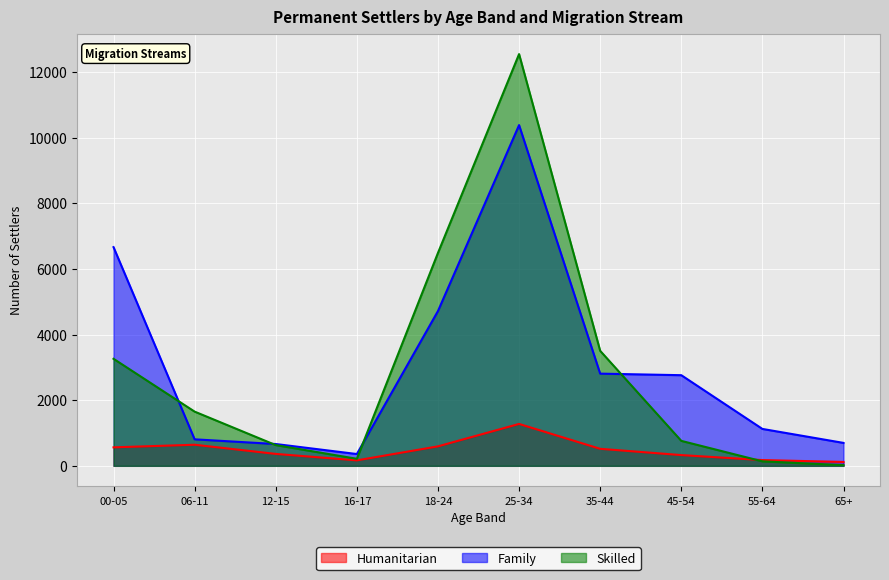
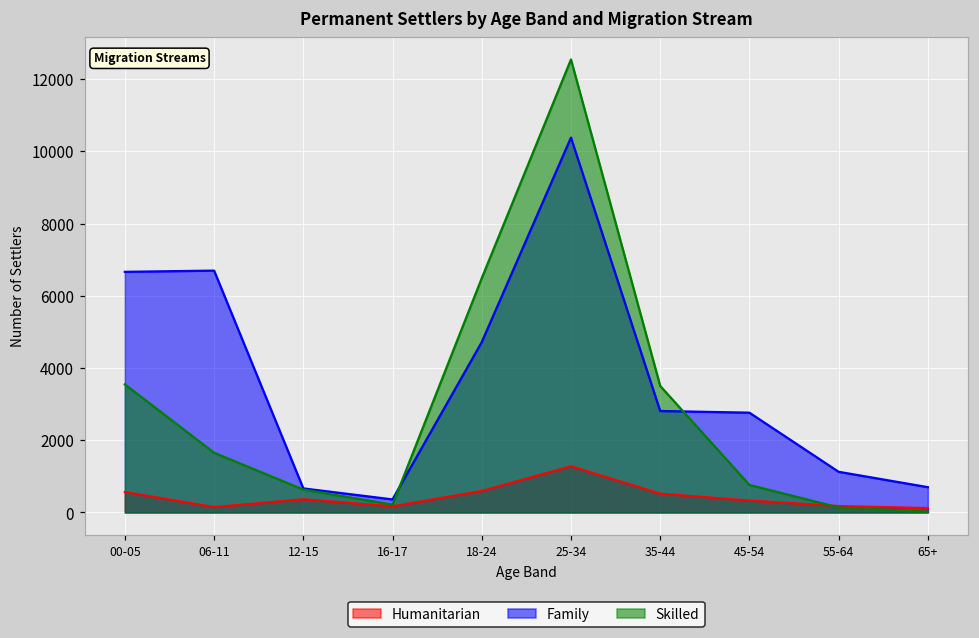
Skilled, 00-05: 3300 -> 3500
Humanitarian, 06-11: 600 -> 100
Family, 06-11: 800 -> 6700
